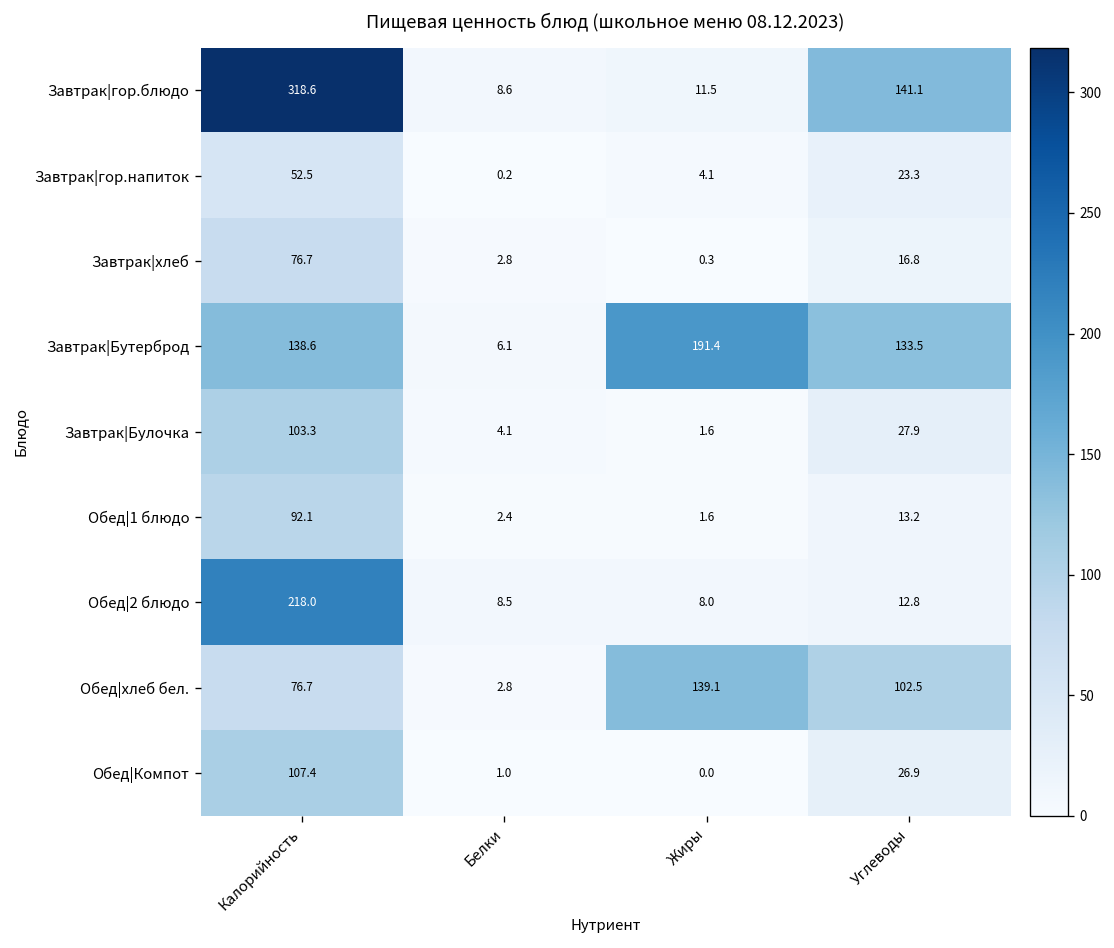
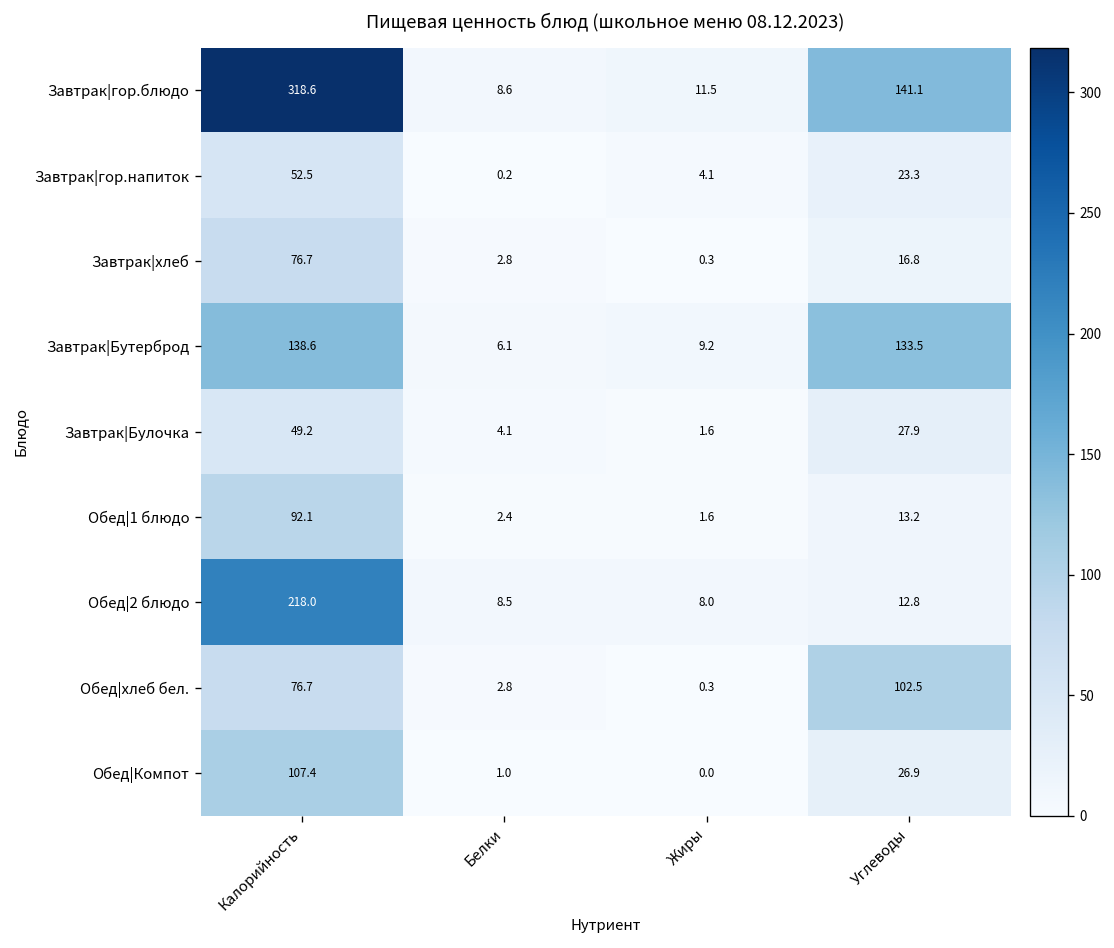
Завтрак|Бутерброд, Жиры: 191.4 -> 9.2
Завтрак|Булочка, Калорийность: 103.3 -> 49.2
Обед|хлеб бел., Жиры: 139.1 -> 0.3
